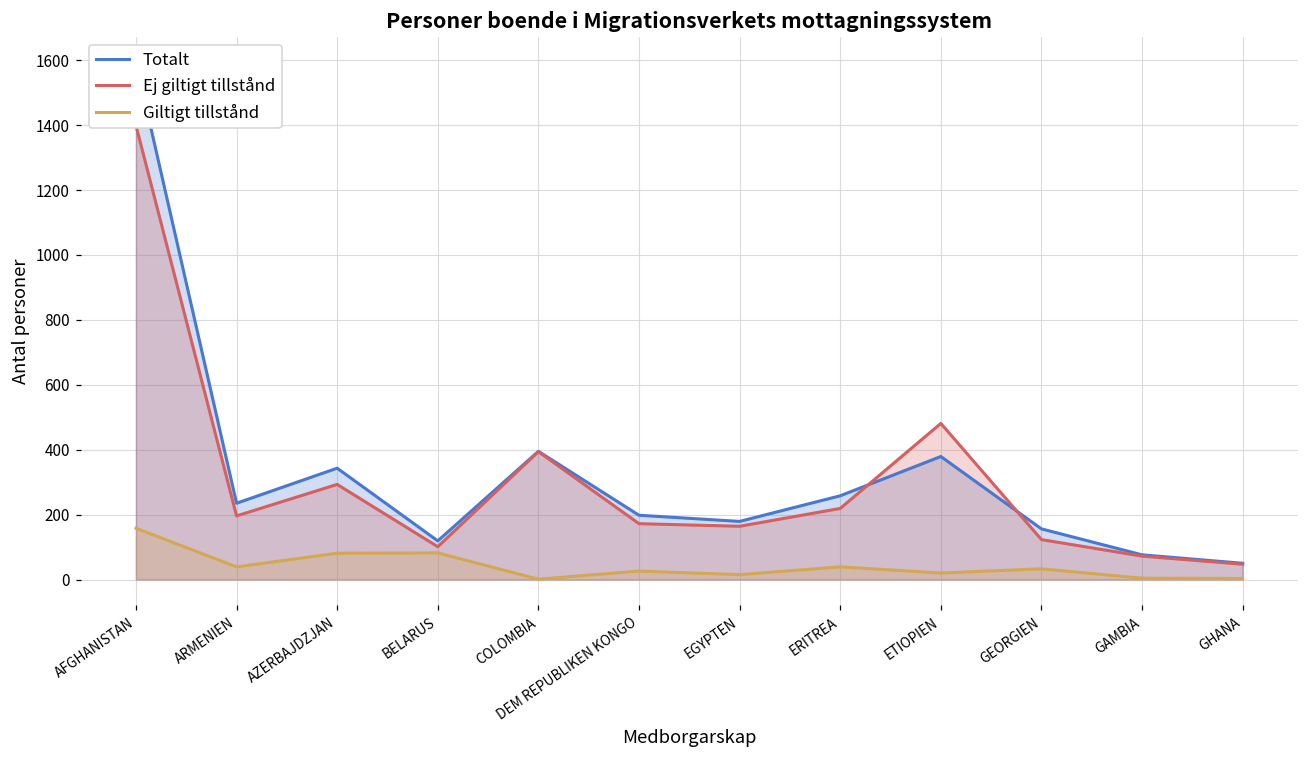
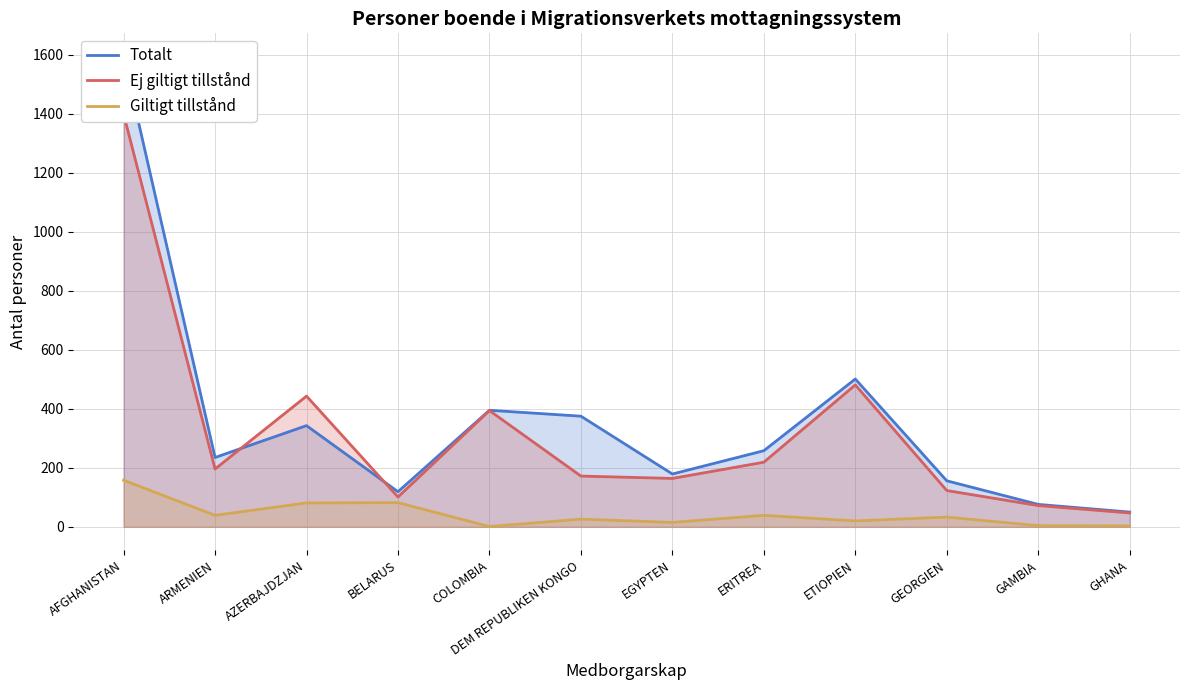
Ej giltigt tillstånd, AZERBAJDZJAN: 290 -> 440
Totalt, DEM REPUBLIKEN KONGO: 200 -> 380
Totalt, ETIOPIEN: 380 -> 500
